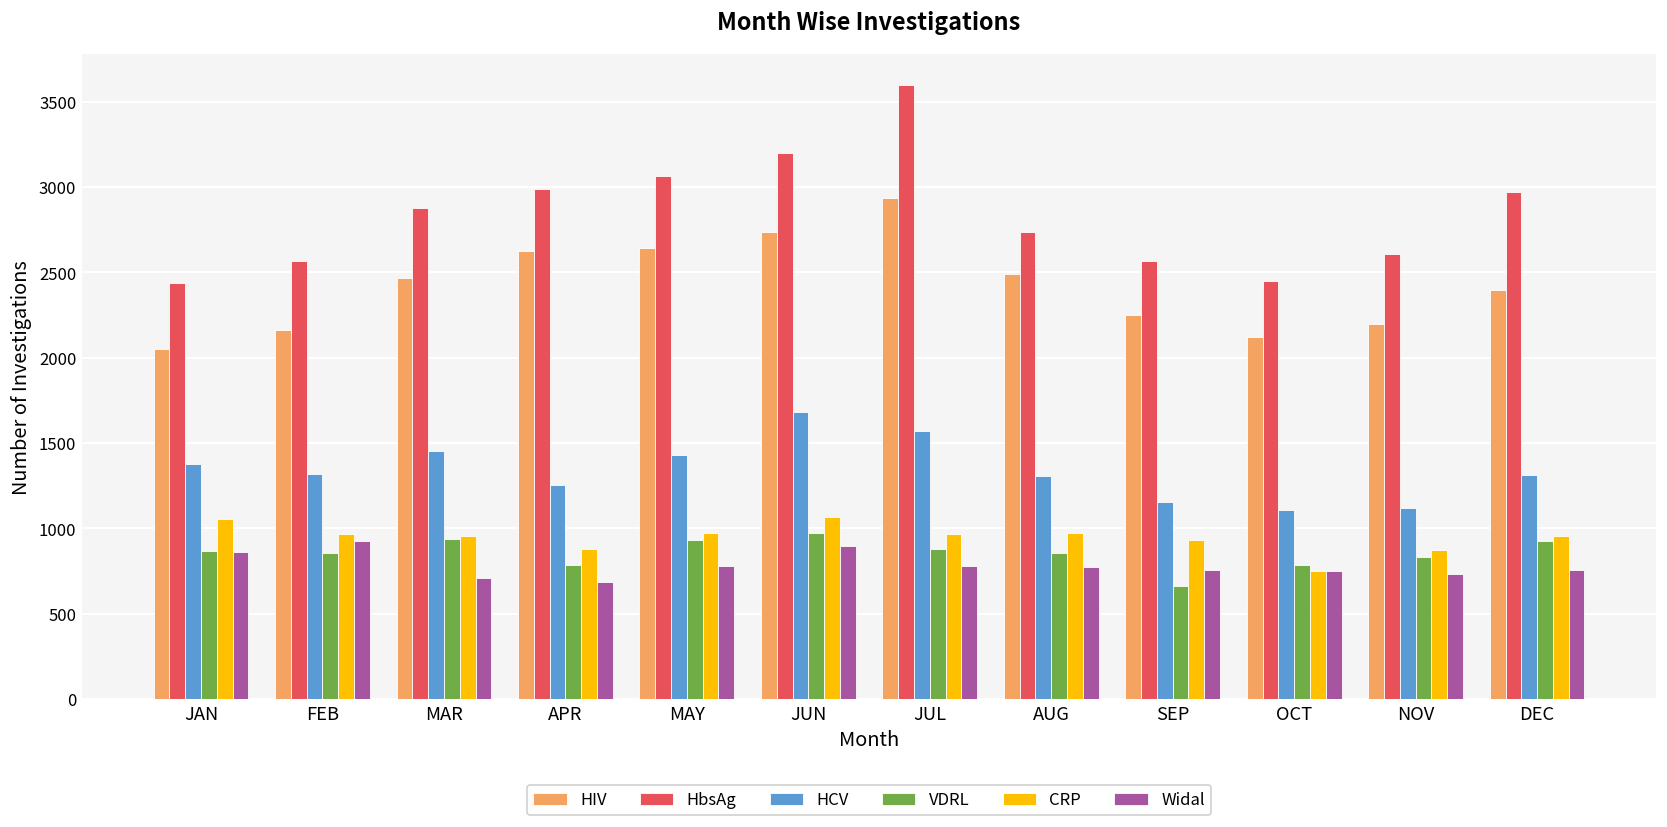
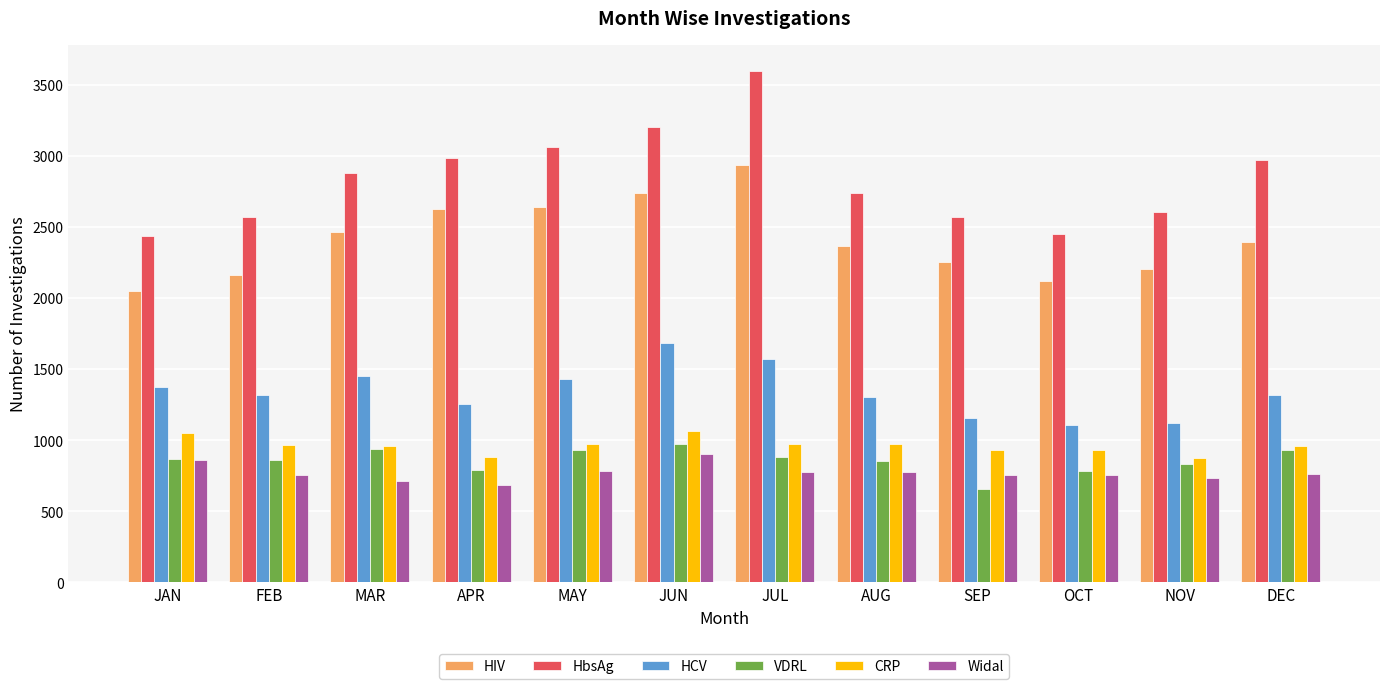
Widal, FEB: 930 -> 760
HIV, AUG: 2490 -> 2360
CRP, OCT: 750 -> 930
